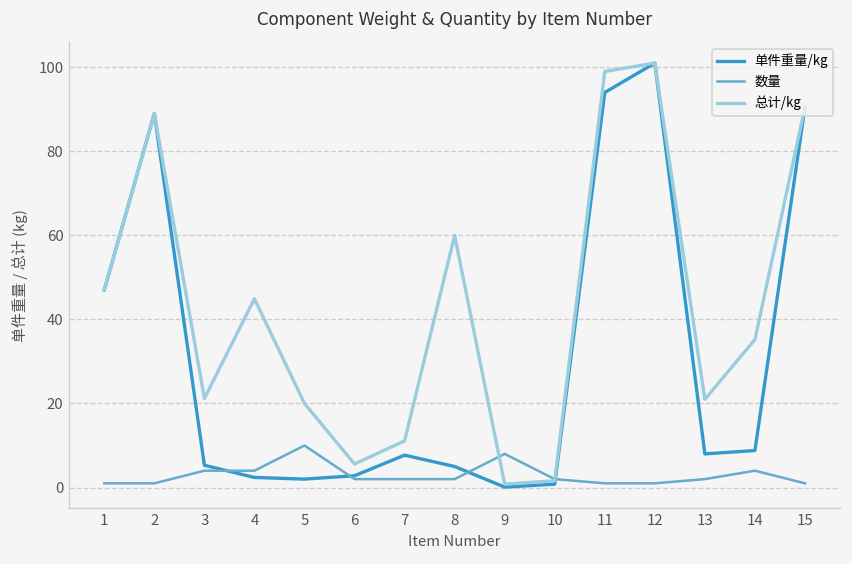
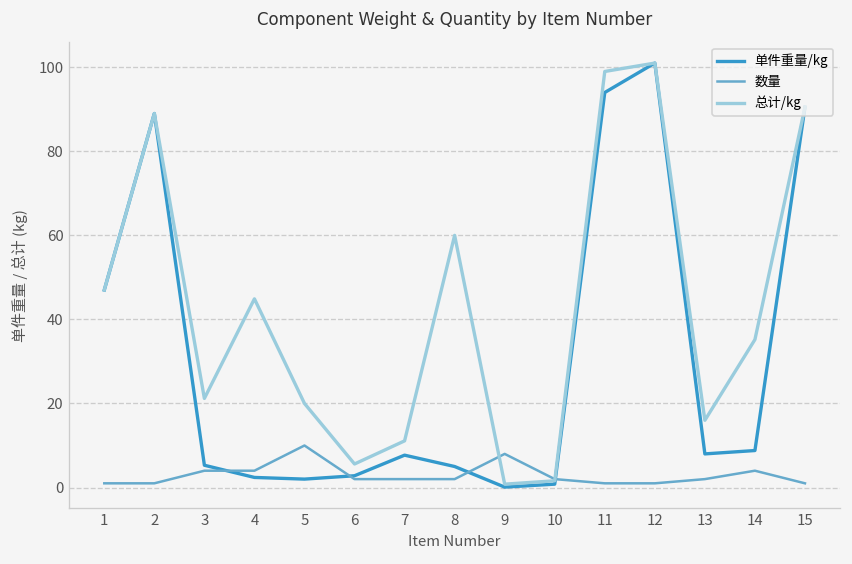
总计/kg, 13: 21 -> 16
